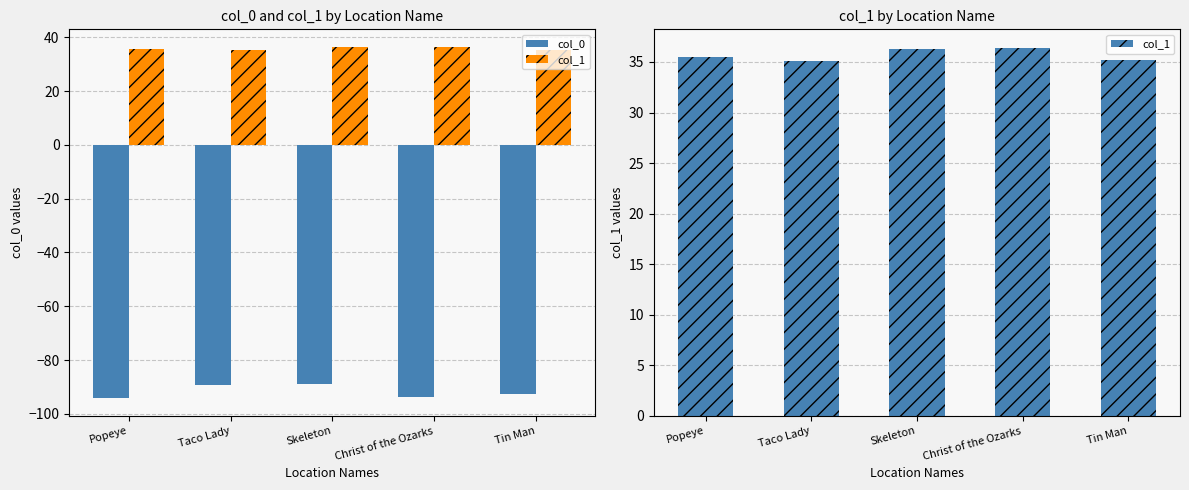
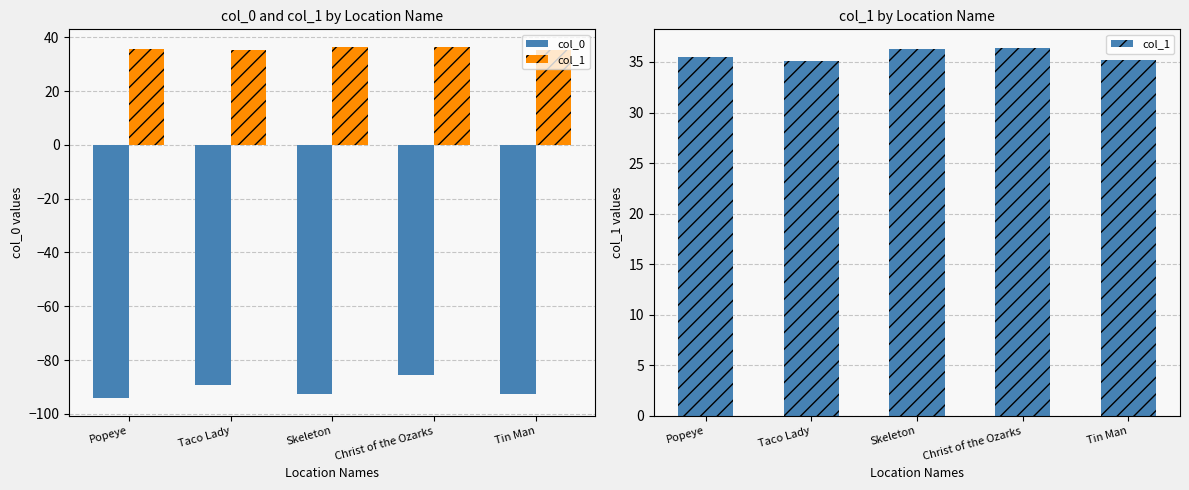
col_0 and col_1 by Location Name, col_0, Skeleton: -89 -> -93
col_0 and col_1 by Location Name, col_0, Christ of the Ozarks: -94 -> -85
